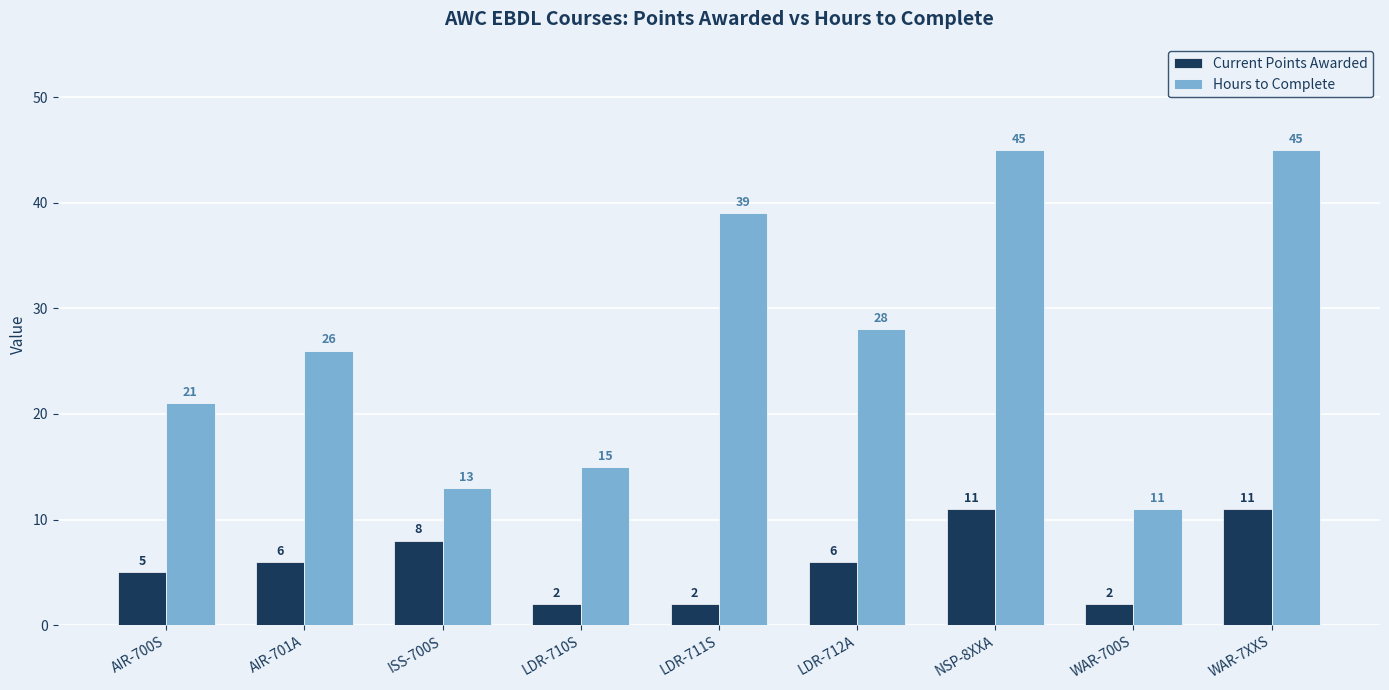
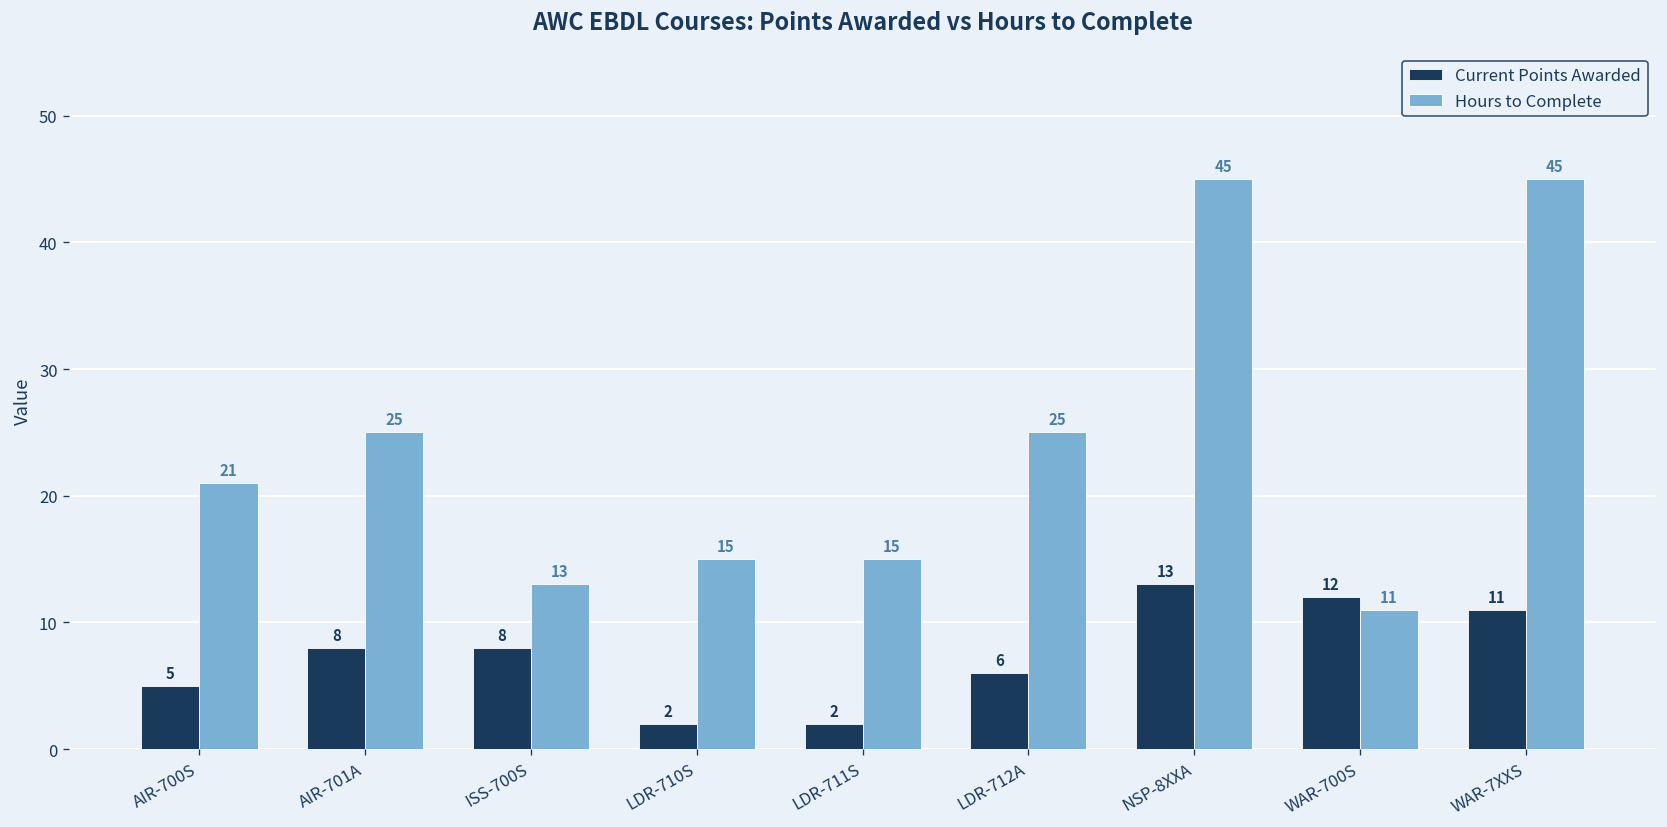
Current Points Awarded, AIR-701A: 6 -> 8
Hours to Complete, AIR-701A: 26 -> 25
Hours to Complete, LDR-711S: 39 -> 15
Hours to Complete, LDR-712A: 28 -> 25
Current Points Awarded, NSP-8XXA: 11 -> 13
Current Points Awarded, WAR-700S: 2 -> 12
